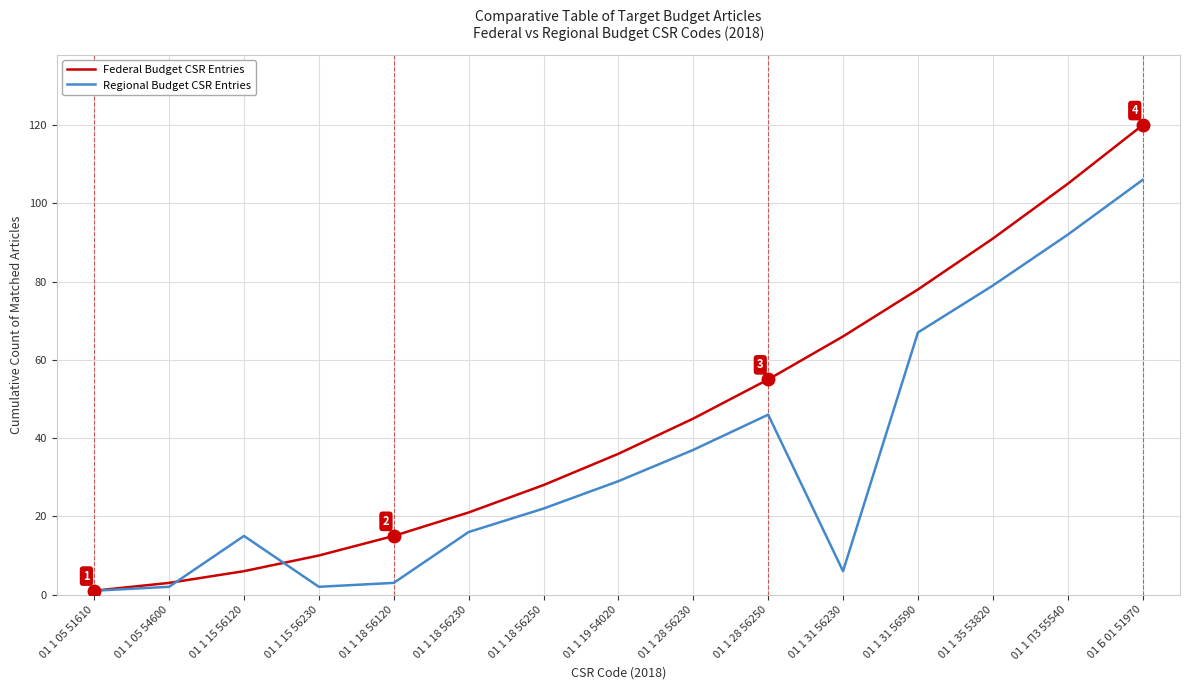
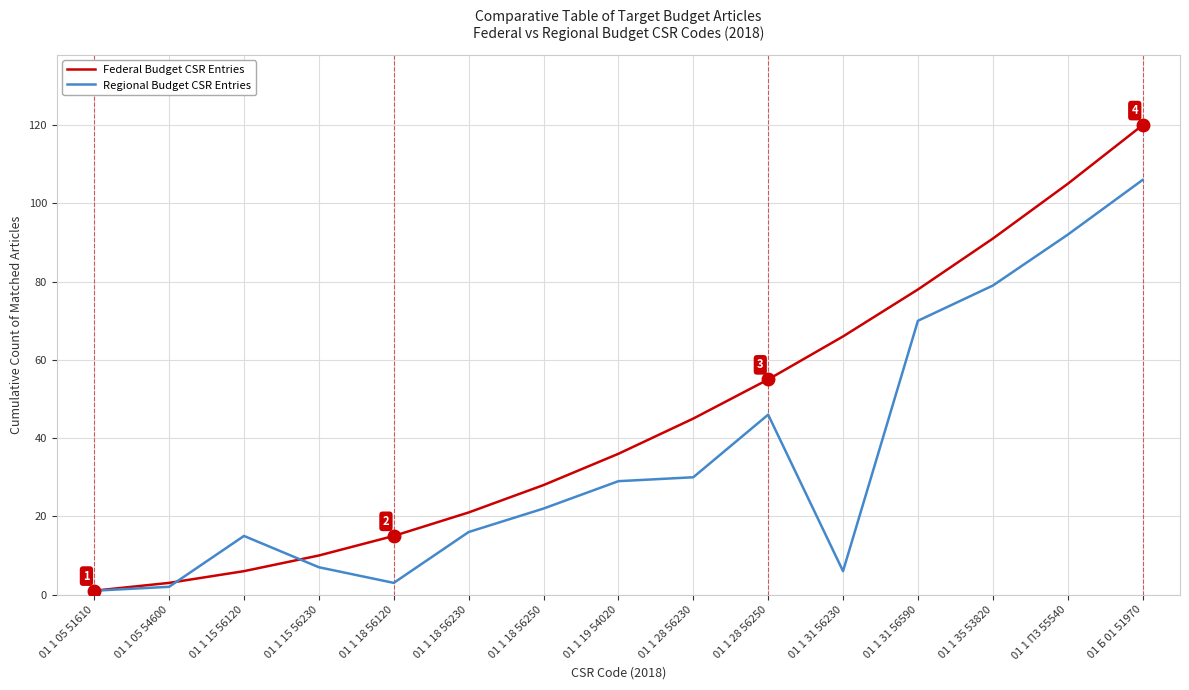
Regional Budget CSR Entries, 01 1 15 56230: 2 -> 7
Regional Budget CSR Entries, 01 1 28 56230: 37 -> 30
Regional Budget CSR Entries, 01 1 31 56590: 67 -> 70
